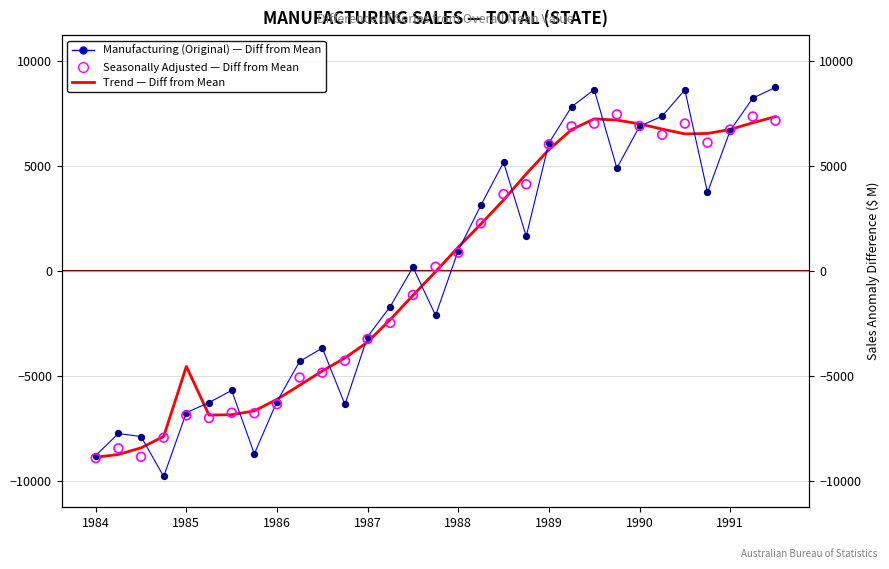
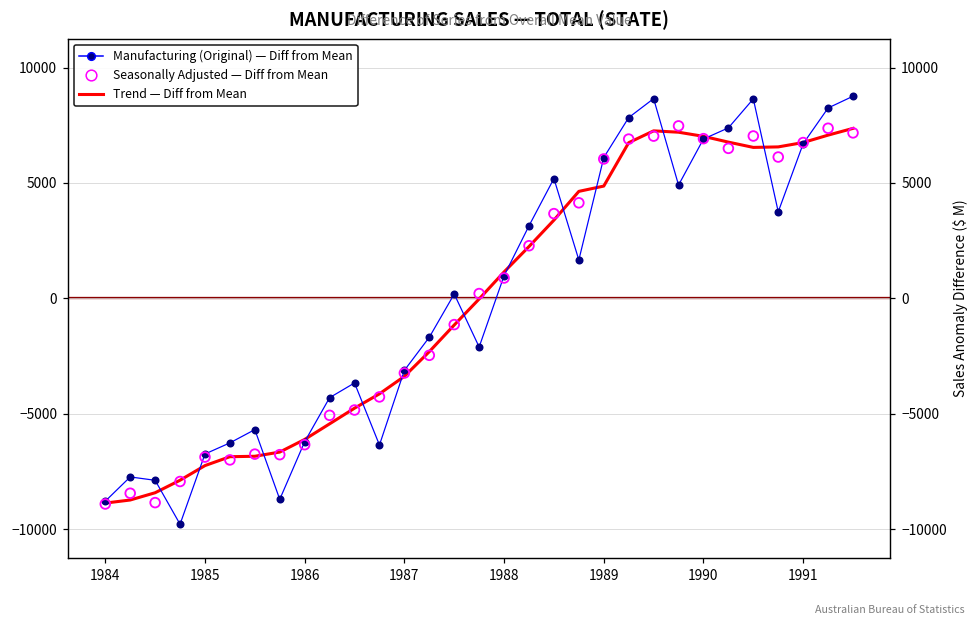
Trend — Diff from Mean, 1985: -4500 -> -7200
Trend — Diff from Mean, 1989: 5800 -> 4900
